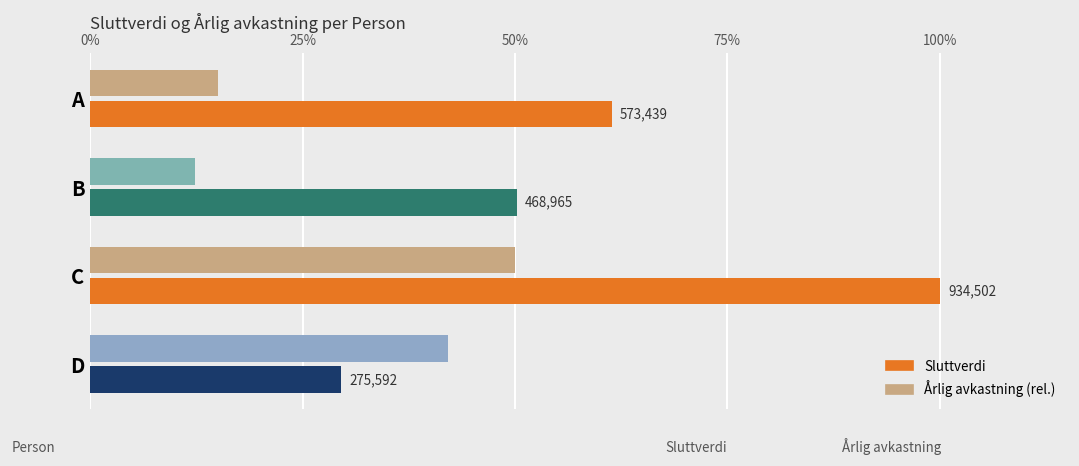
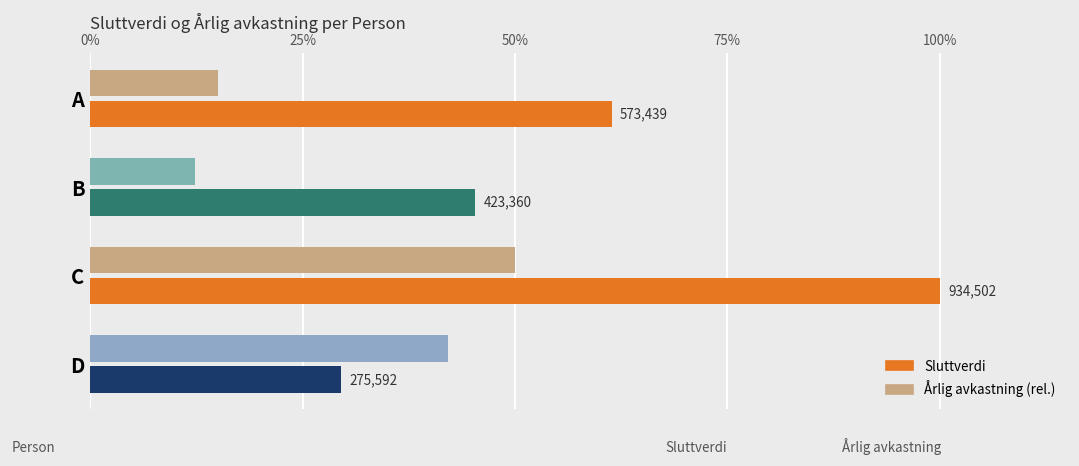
Sluttverdi, B: 468,965 -> 423,360
